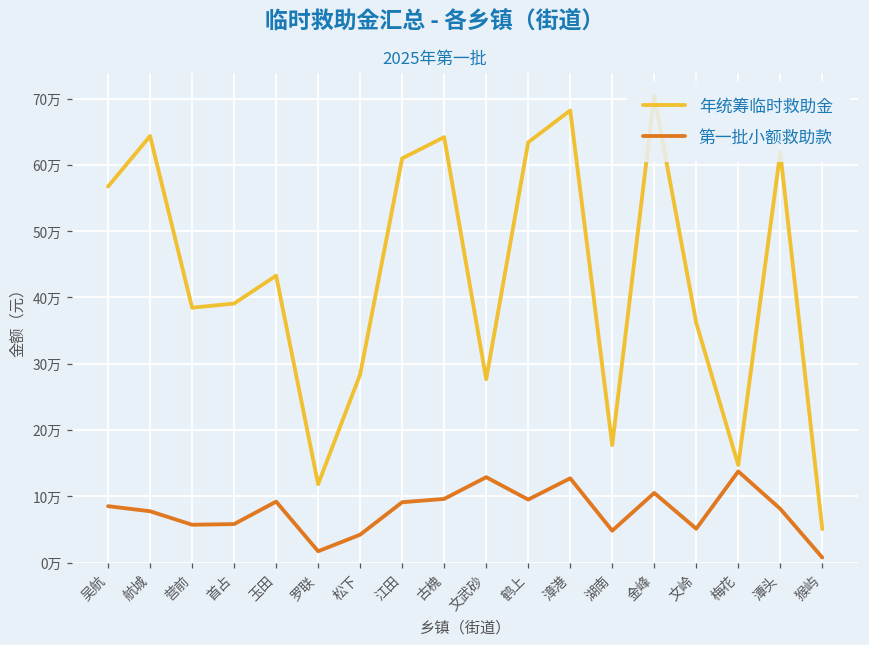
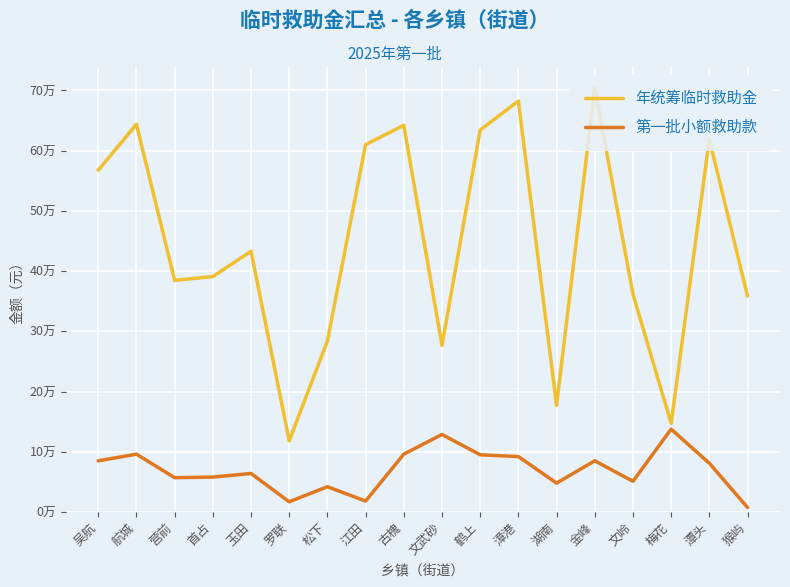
第一批小额救助款, 航城: 8万 -> 10万
第一批小额救助款, 玉田: 9万 -> 6万
第一批小额救助款, 江田: 9万 -> 2万
第一批小额救助款, 漳港: 13万 -> 9万
第一批小额救助款, 金峰: 11万 -> 9万
年统筹临时救助金, 猴屿: 5万 -> 36万
